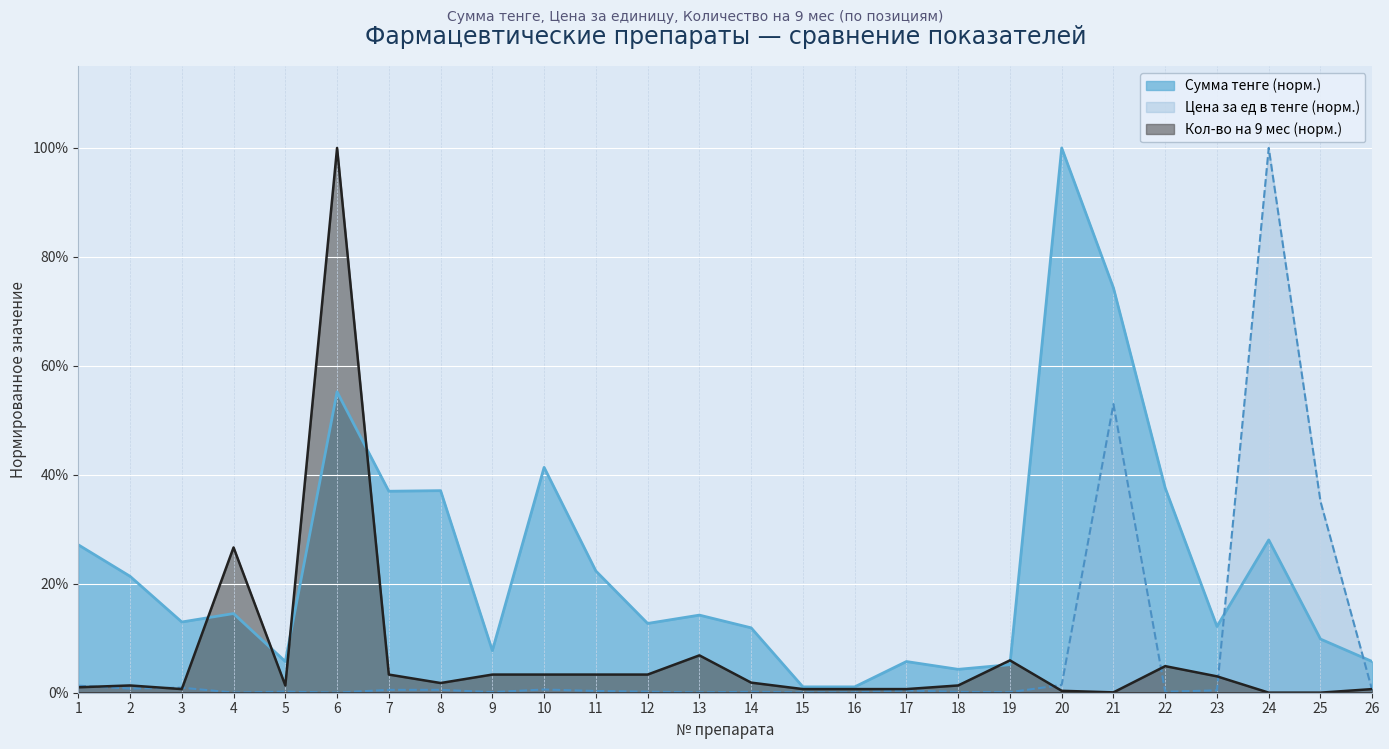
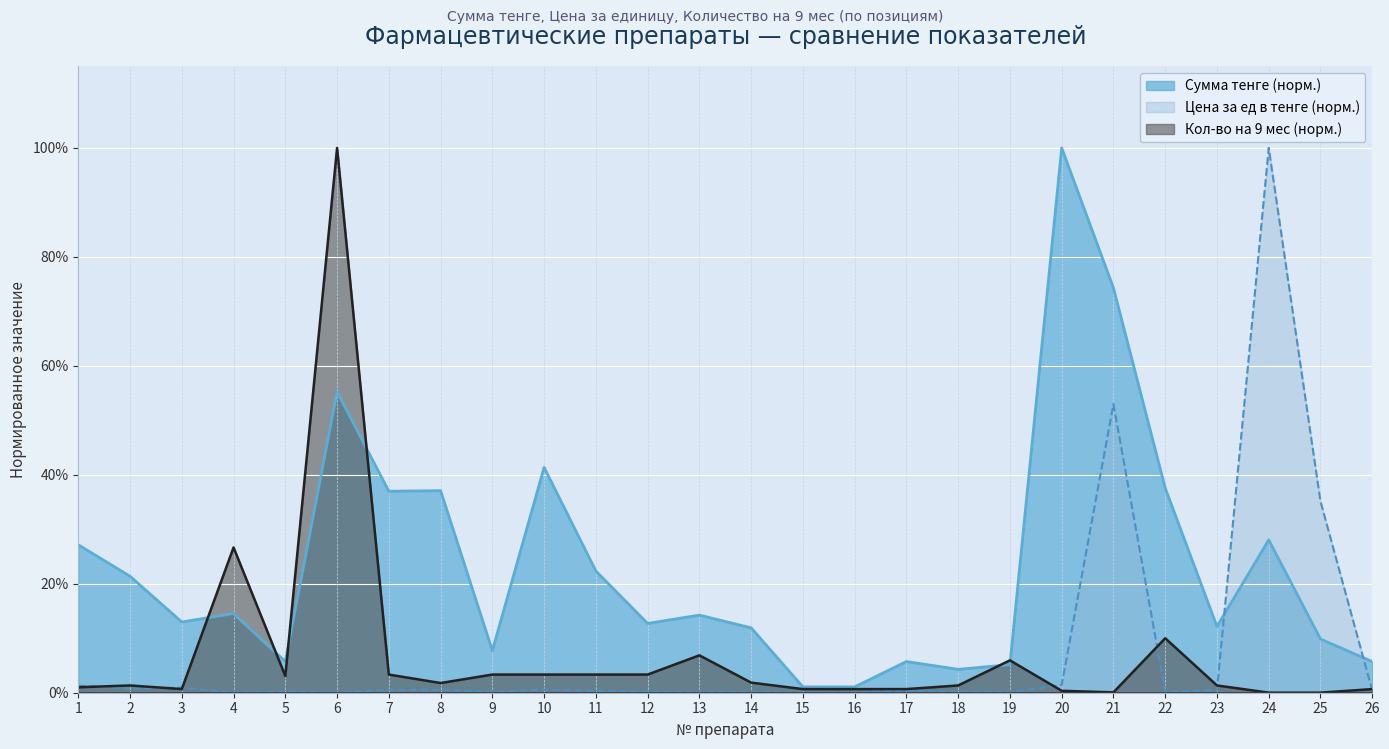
Кол-во на 9 мес (норм.), 5: 1% -> 3%
Кол-во на 9 мес (норм.), 22: 5% -> 10%
Кол-во на 9 мес (норм.), 23: 3% -> 1%
